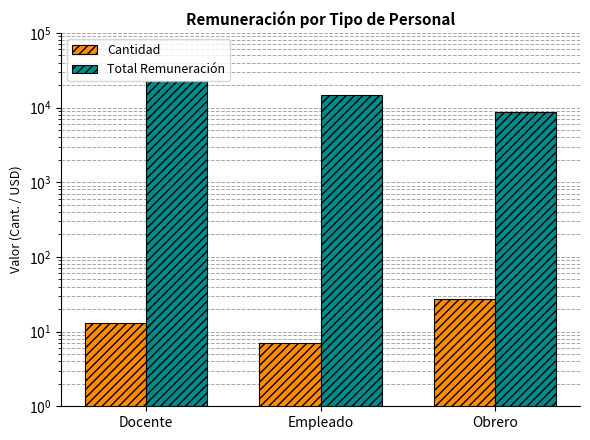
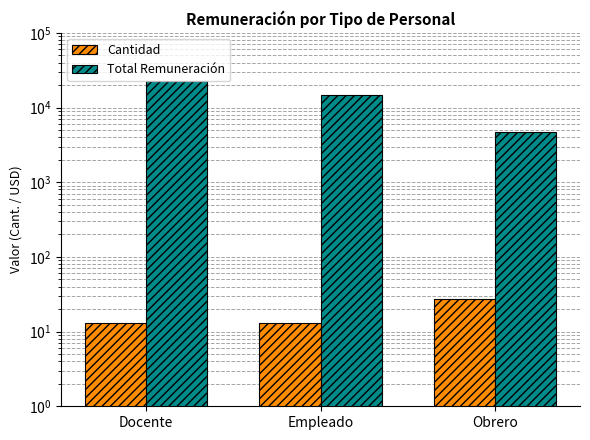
Cantidad, Empleado: 7 -> 13
Total Remuneración, Obrero: 9000 -> 5000
